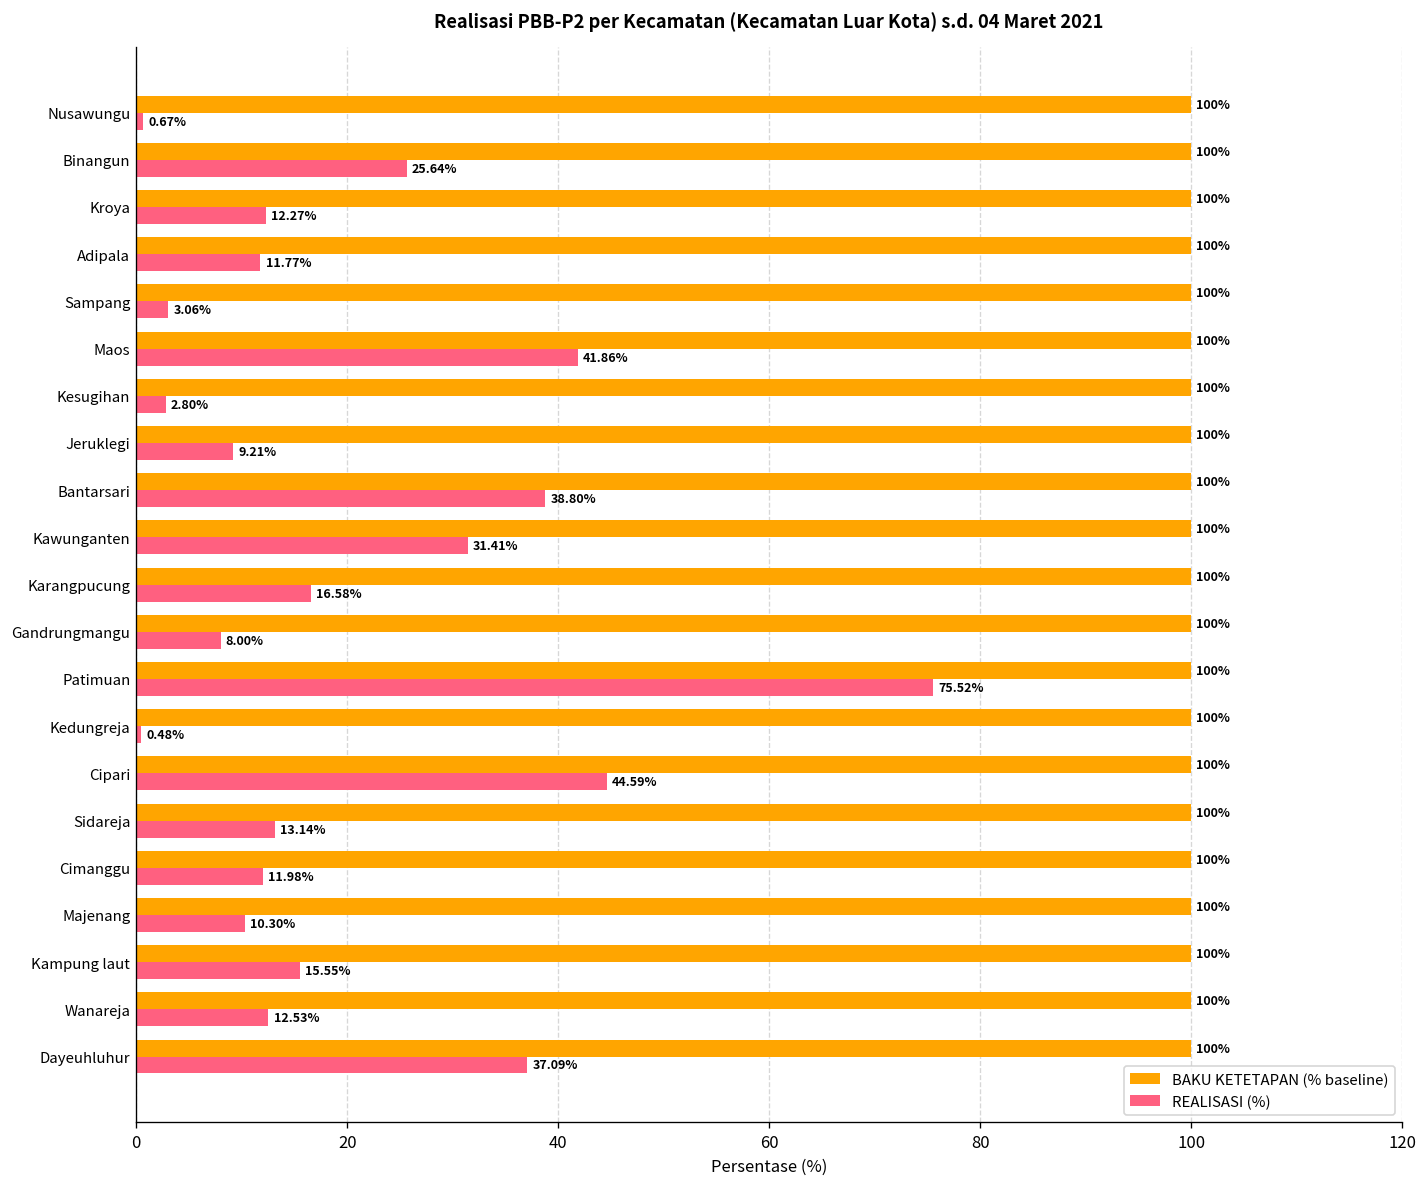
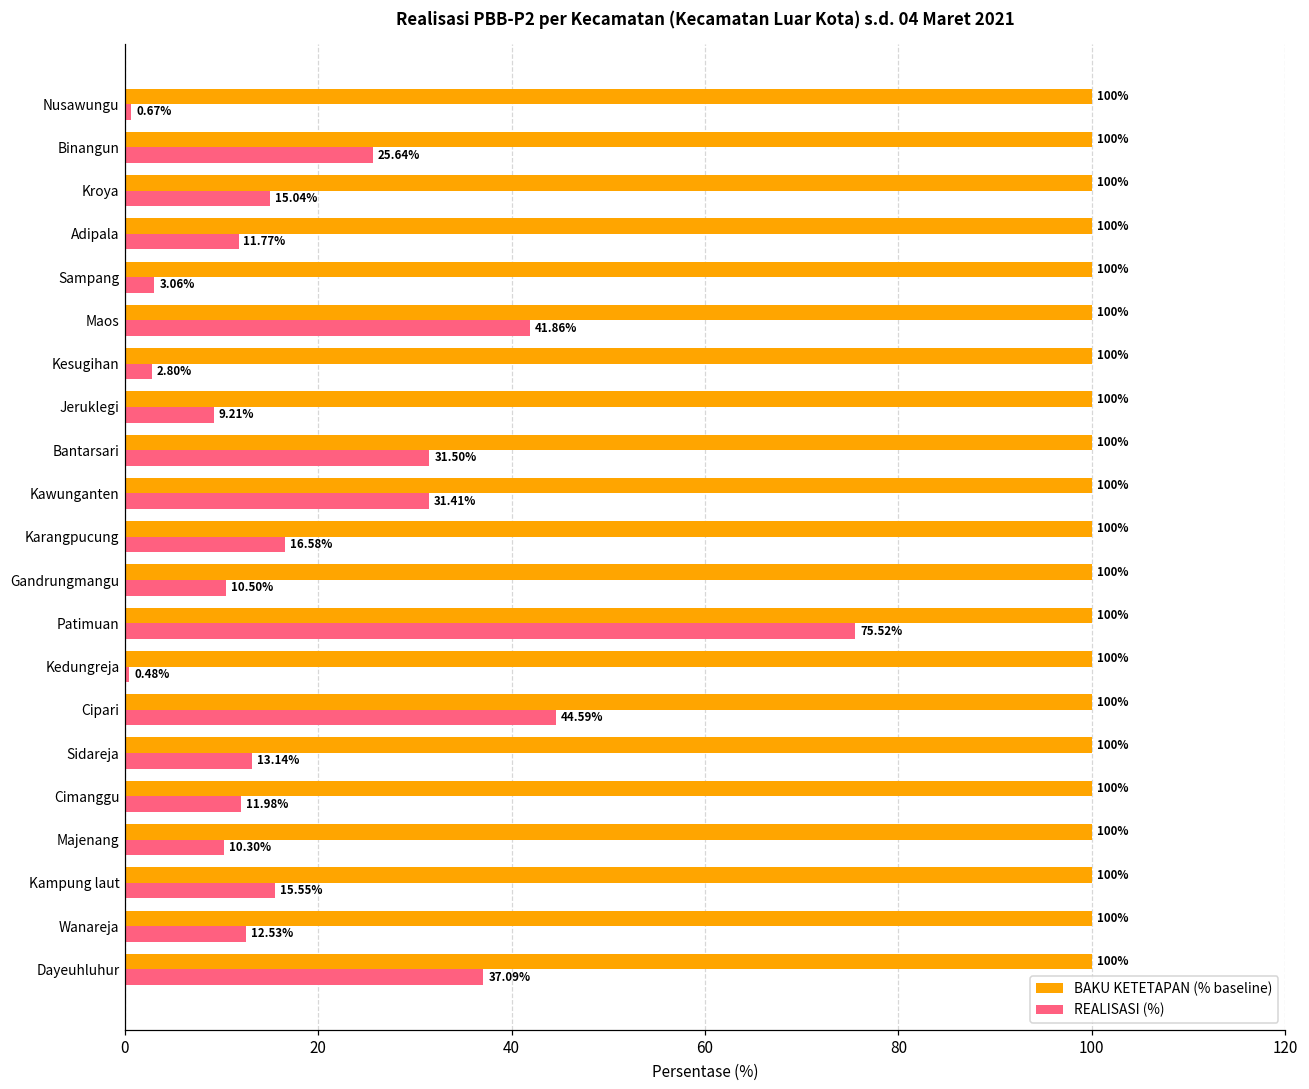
REALISASI (%), Kroya: 12.27% -> 15.04%
REALISASI (%), Bantarsari: 38.80% -> 31.50%
REALISASI (%), Gandrungmangu: 8.00% -> 10.50%
